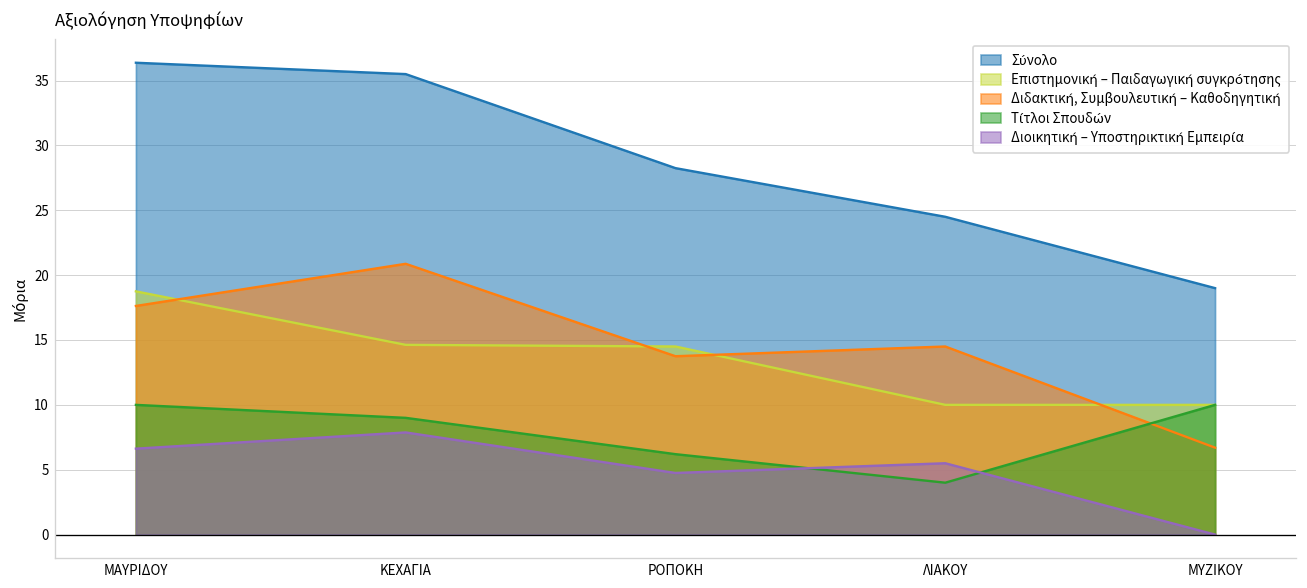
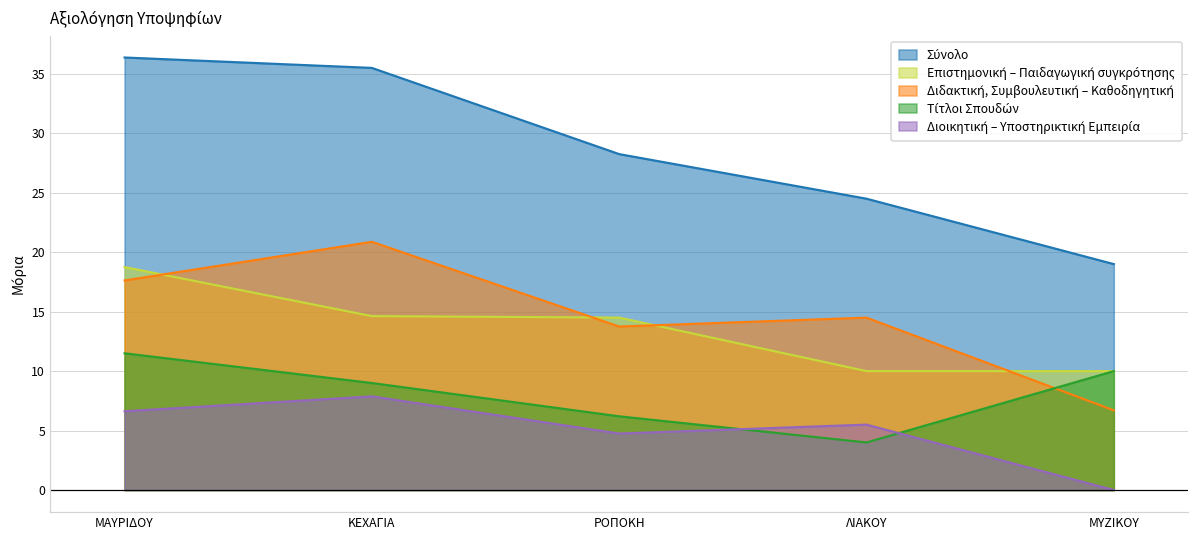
Τίτλοι Σπουδών, ΜΑΥΡΙΔΟΥ: 10.0 -> 11.5
